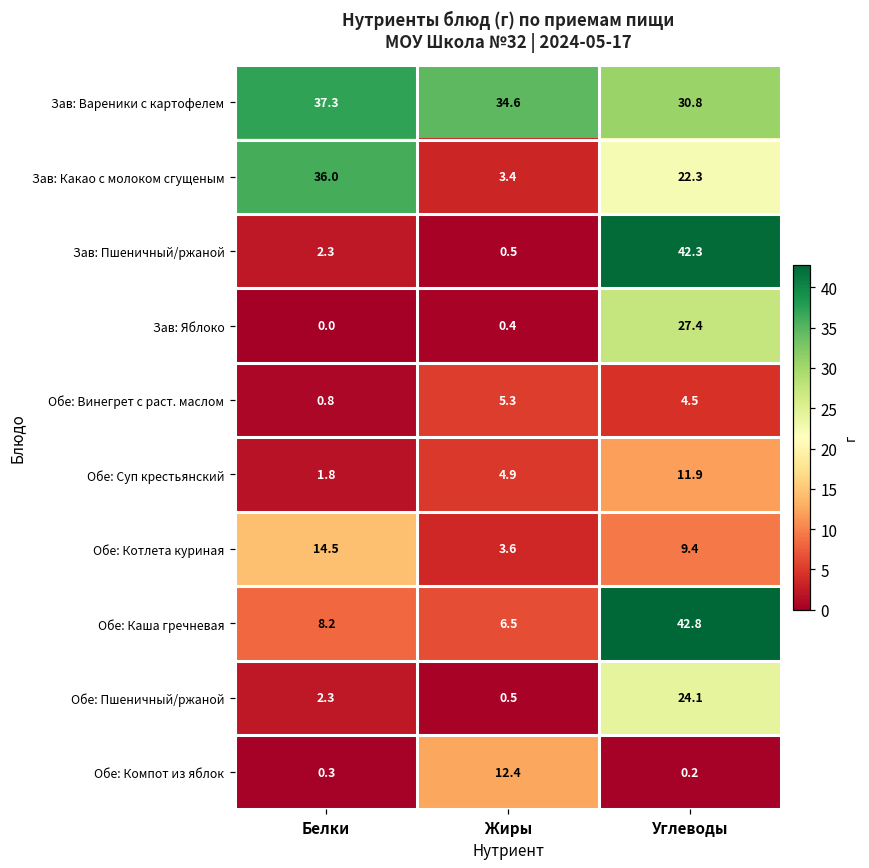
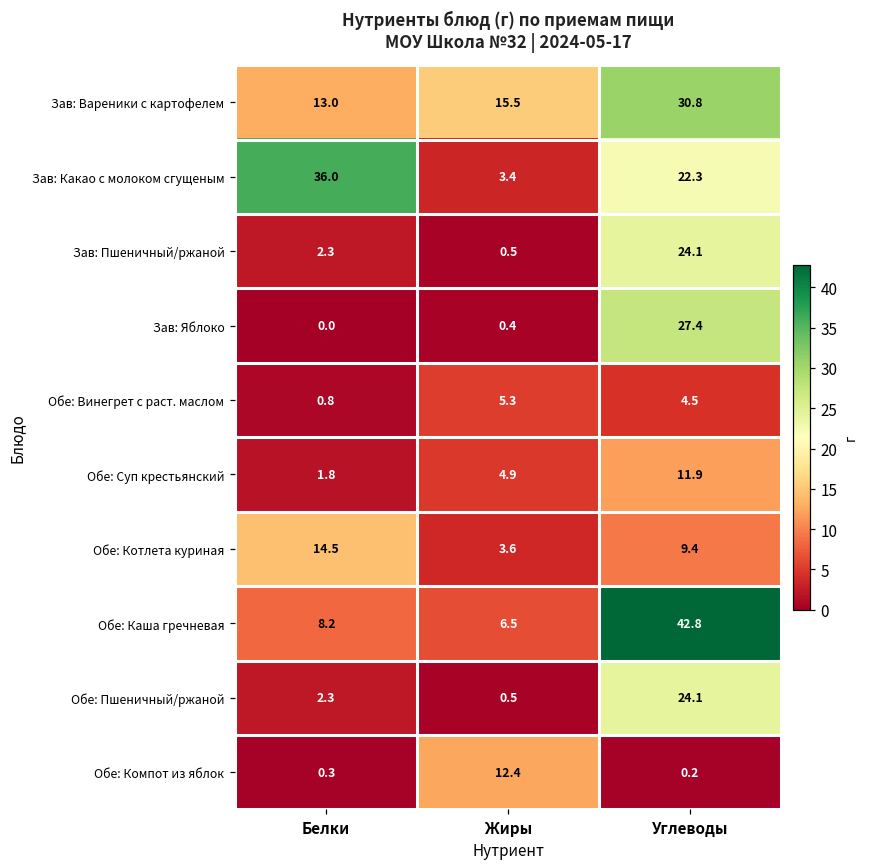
Зав: Вареники с картофелем, Белки: 37.3 -> 13.0
Зав: Вареники с картофелем, Жиры: 34.6 -> 15.5
Зав: Пшеничный/ржаной, Углеводы: 42.3 -> 24.1
